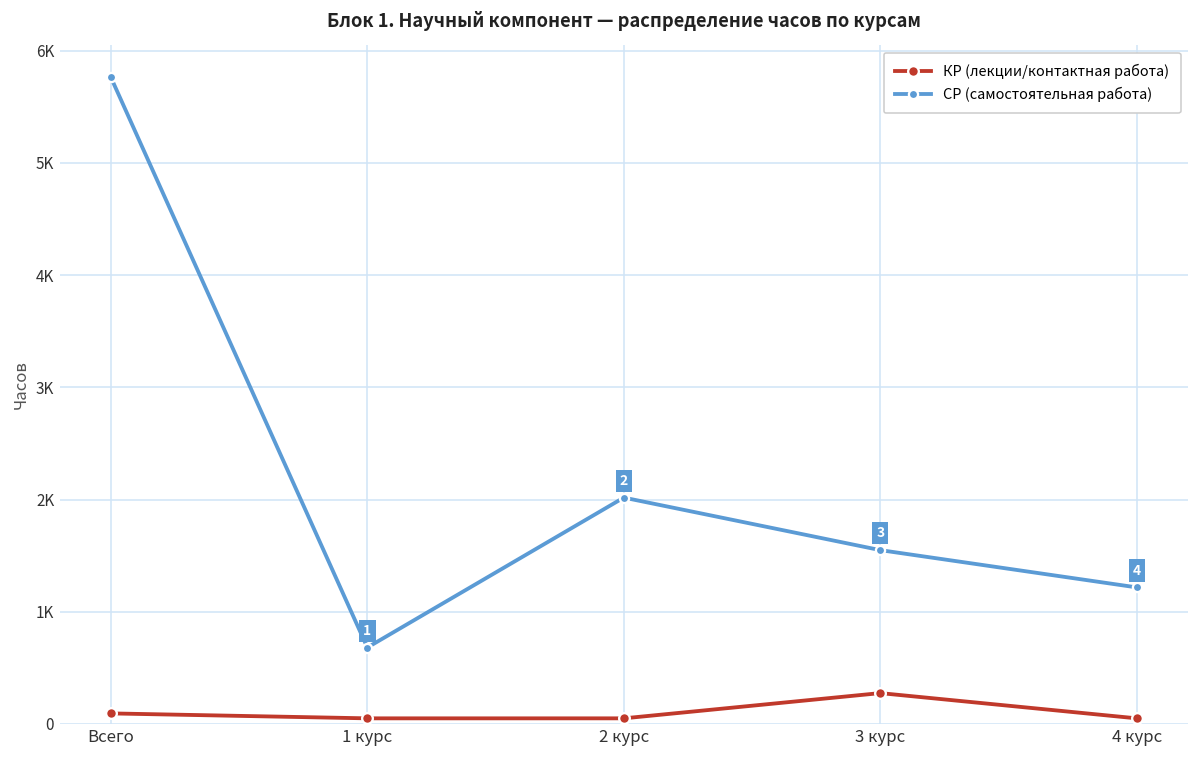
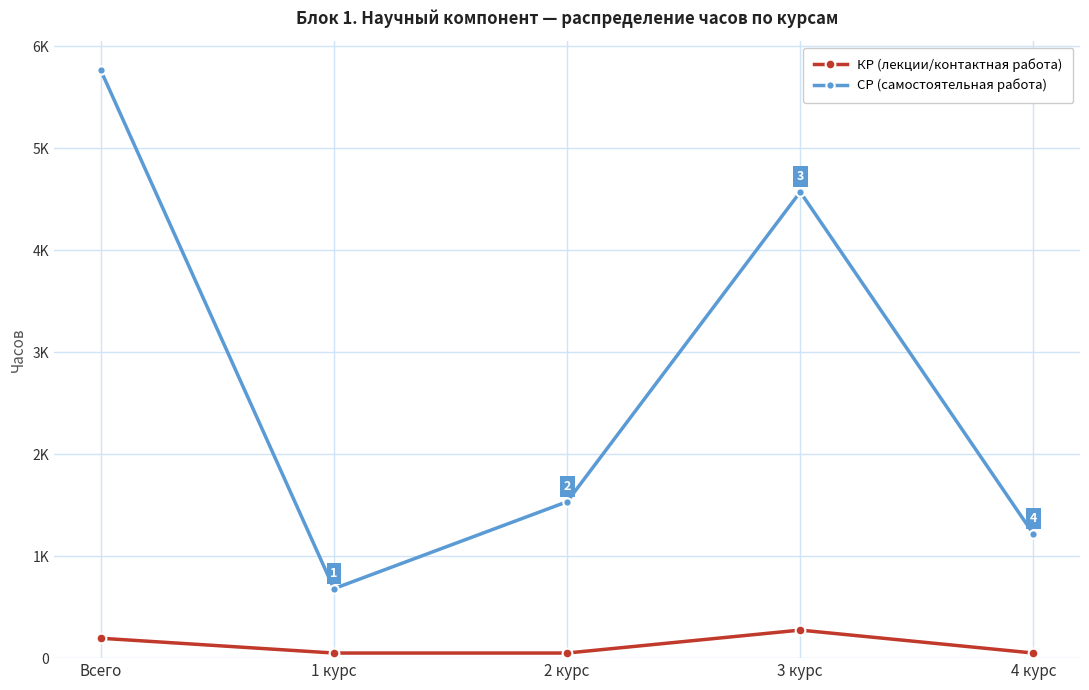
КР (лекции/контактная работа), Всего: 90 -> 200
СР (самостоятельная работа), 2 курс: 2020 -> 1530
СР (самостоятельная работа), 3 курс: 1550 -> 4570
